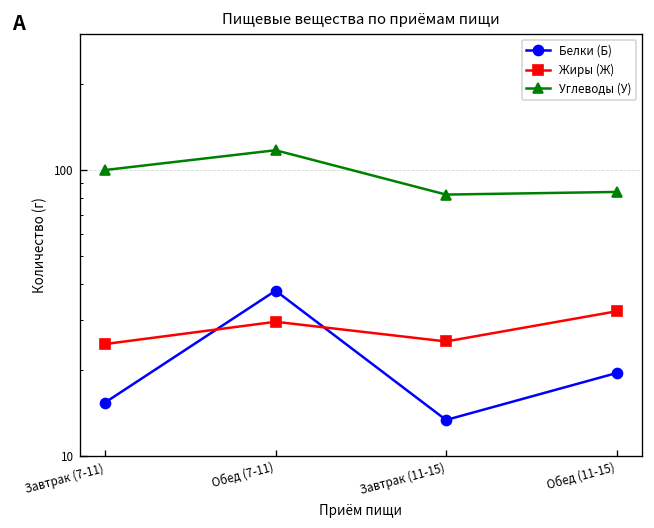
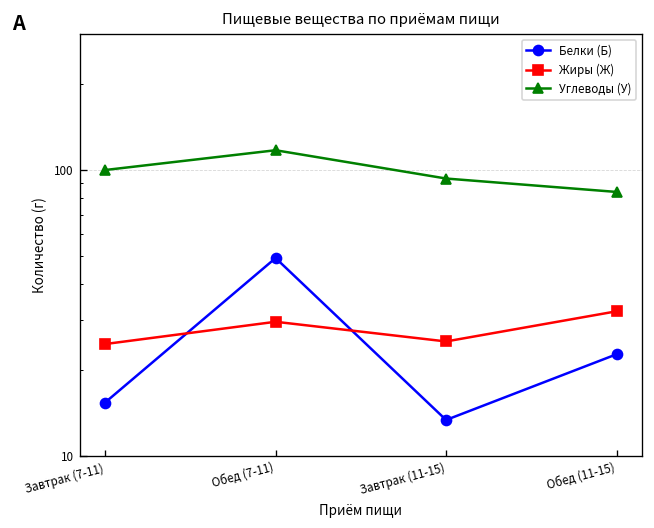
Белки (Б), Обед (7-11): 38 -> 49
Углеводы (У), Завтрак (11-15): 82 -> 94
Белки (Б), Обед (11-15): 20 -> 23
